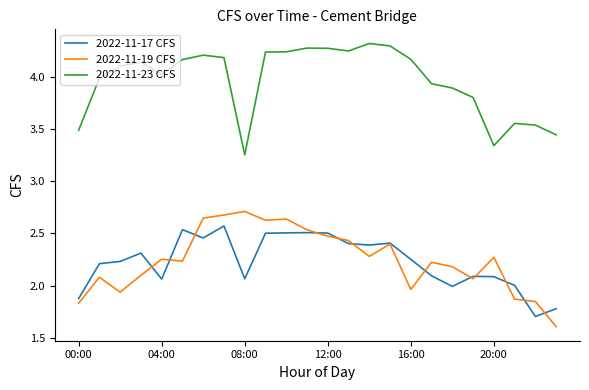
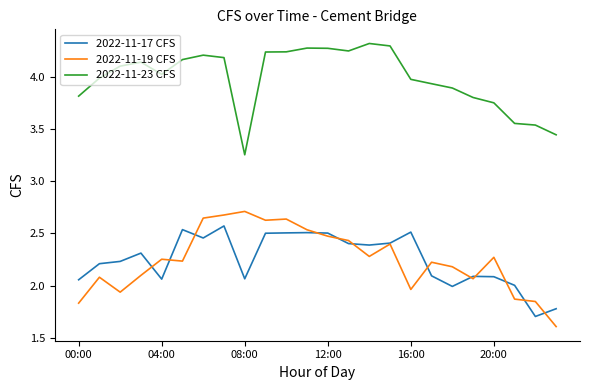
2022-11-17 CFS, 00:00: 1.88 -> 2.06
2022-11-23 CFS, 00:00: 3.49 -> 3.81
2022-11-17 CFS, 16:00: 2.25 -> 2.51
2022-11-23 CFS, 16:00: 4.17 -> 3.97
2022-11-23 CFS, 20:00: 3.34 -> 3.75
